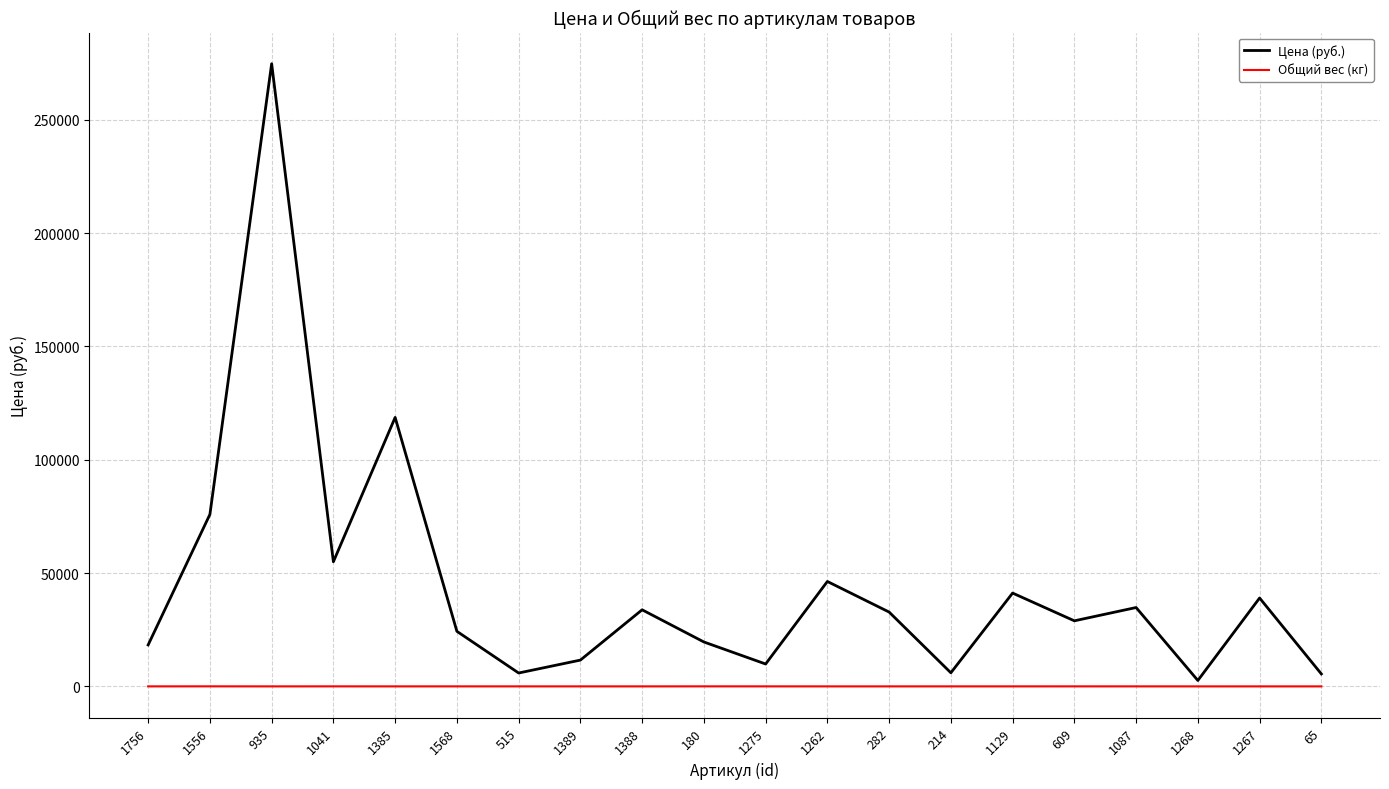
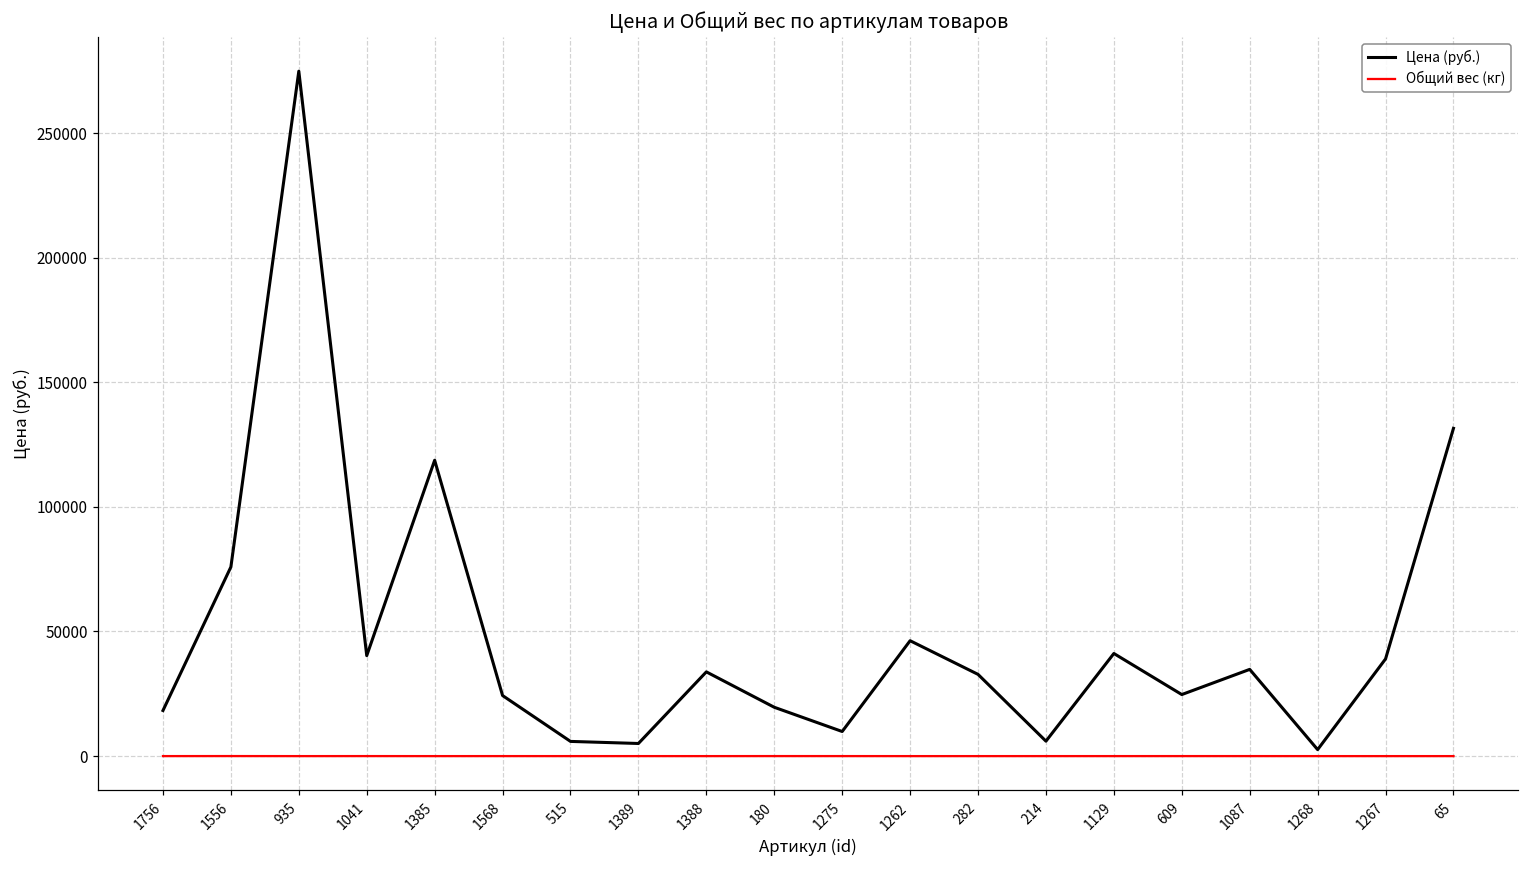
Цена (руб.), 1041: 55000 -> 40000
Цена (руб.), 1389: 12000 -> 5000
Цена (руб.), 609: 29000 -> 25000
Цена (руб.), 65: 6000 -> 132000
